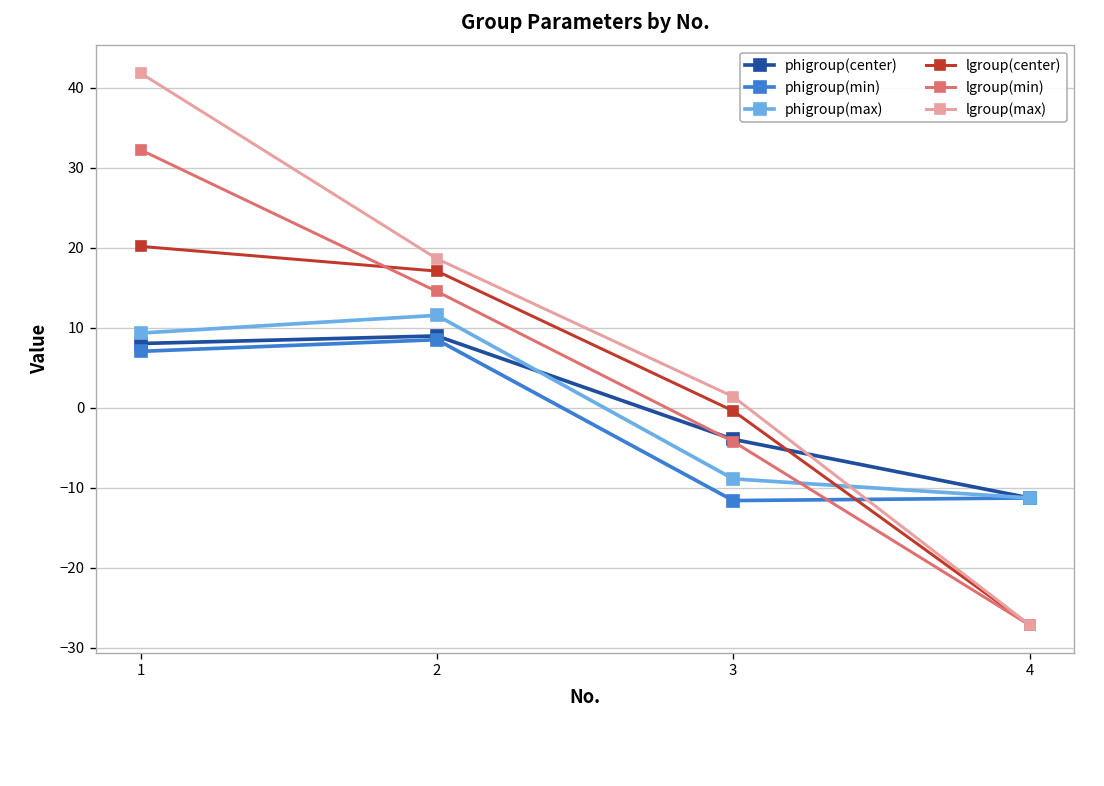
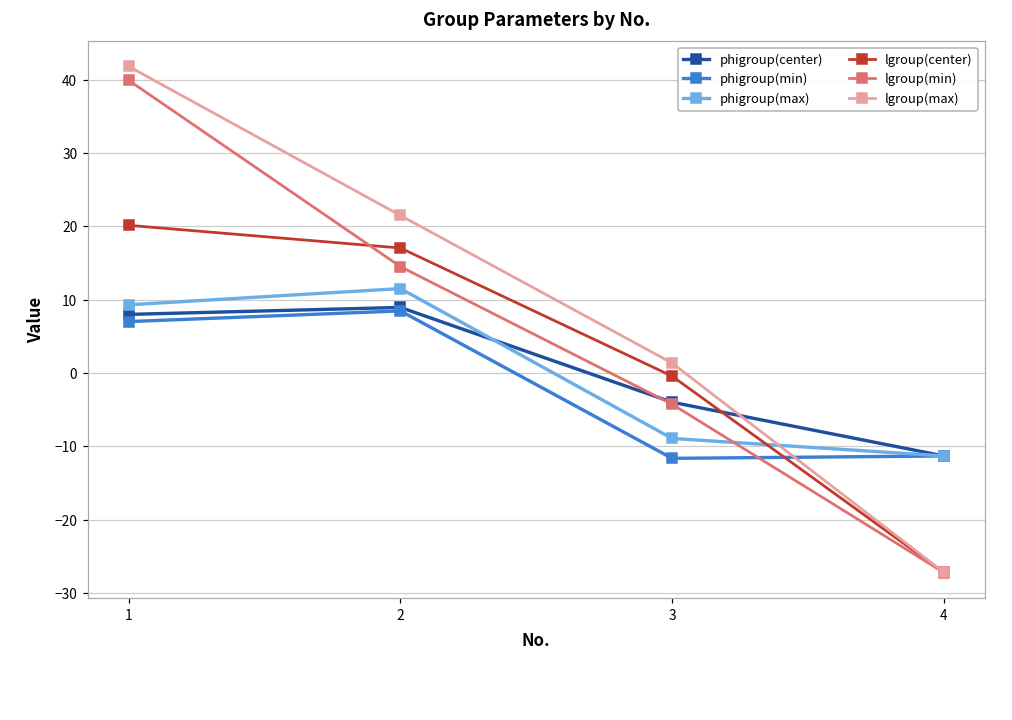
lgroup(min), 1: 32 -> 40
lgroup(max), 2: 19 -> 21
